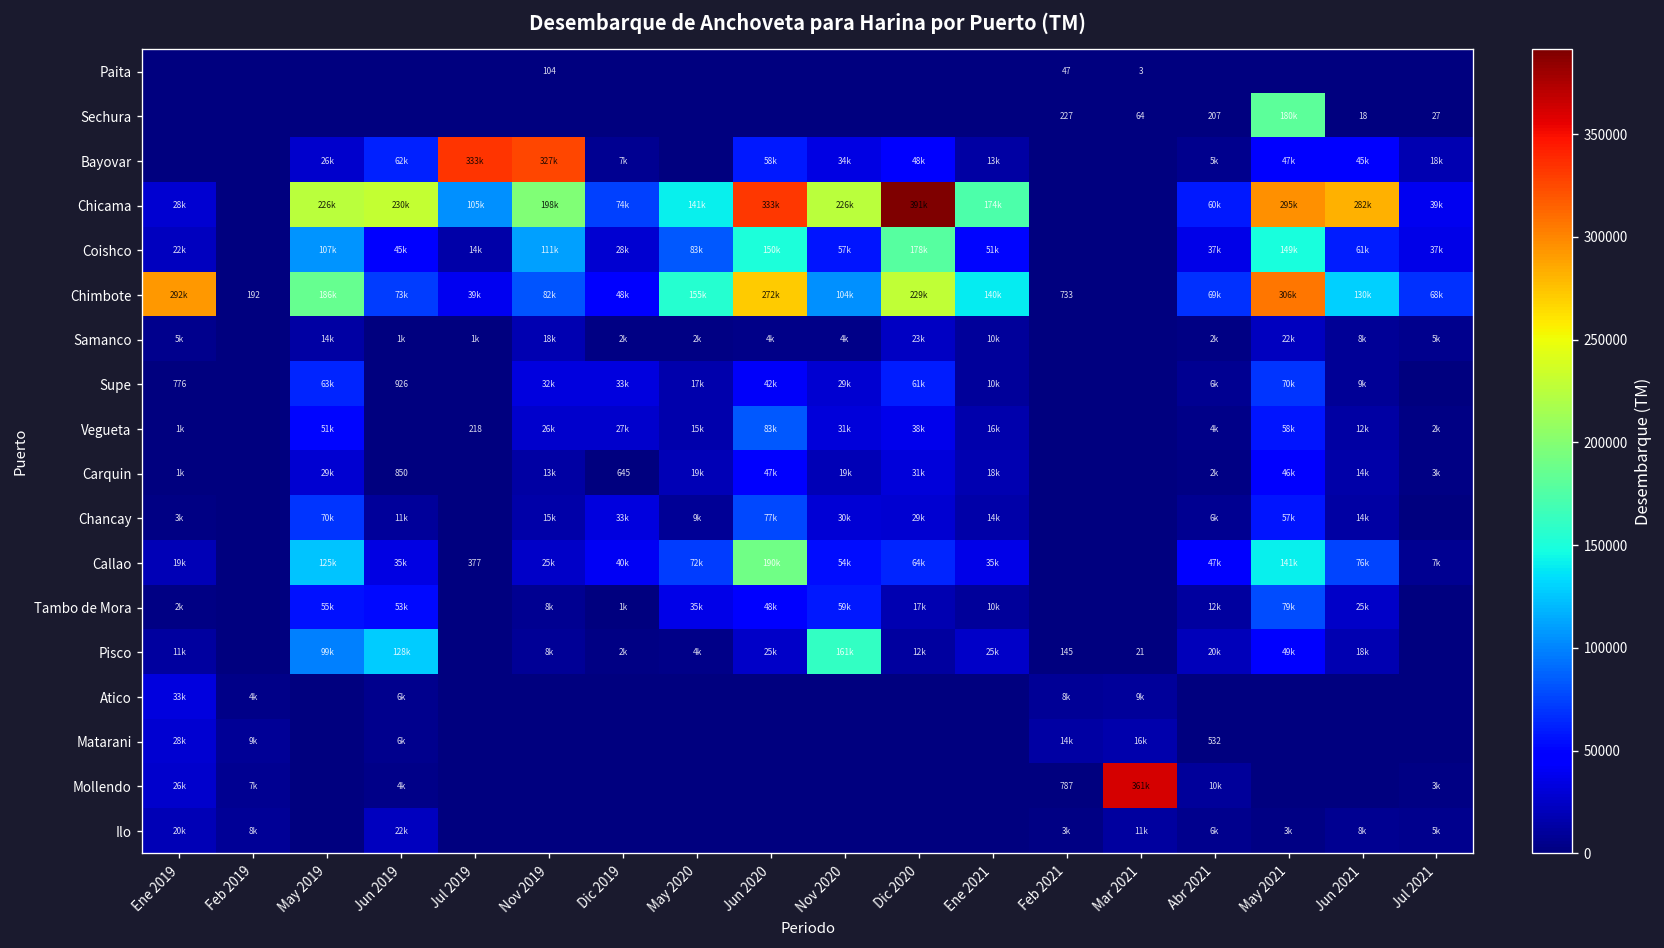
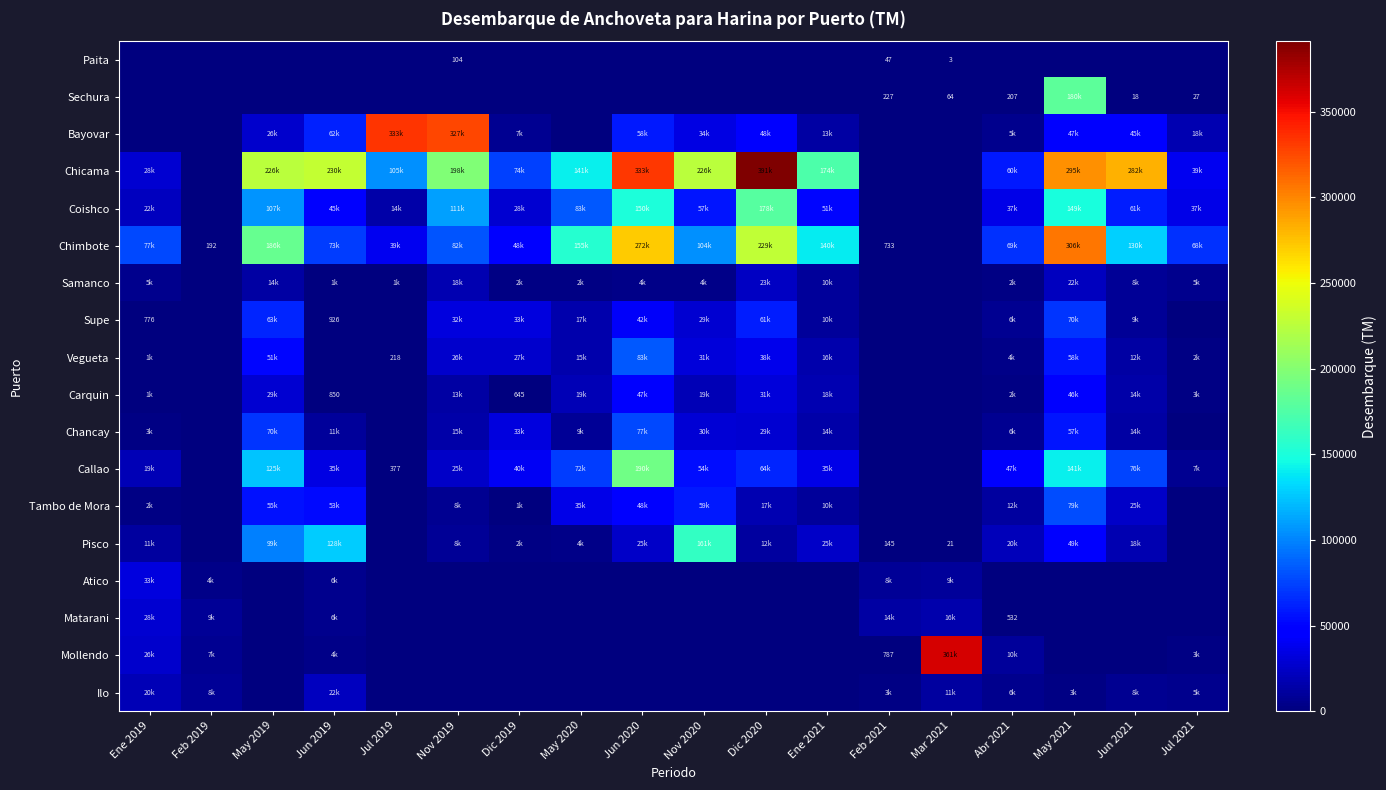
Chimbote, Ene 2019: 292k -> 77k
